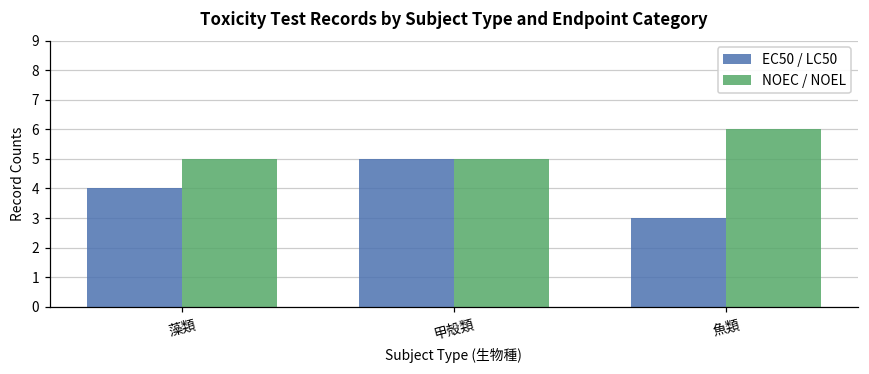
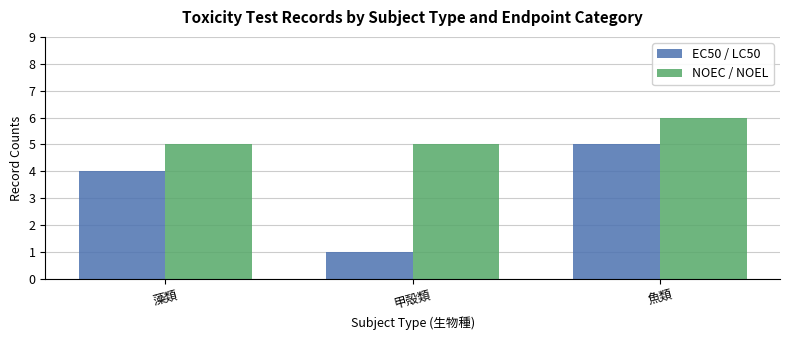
EC50 / LC50, 甲殻類: 5 -> 1
EC50 / LC50, 魚類: 3 -> 5
